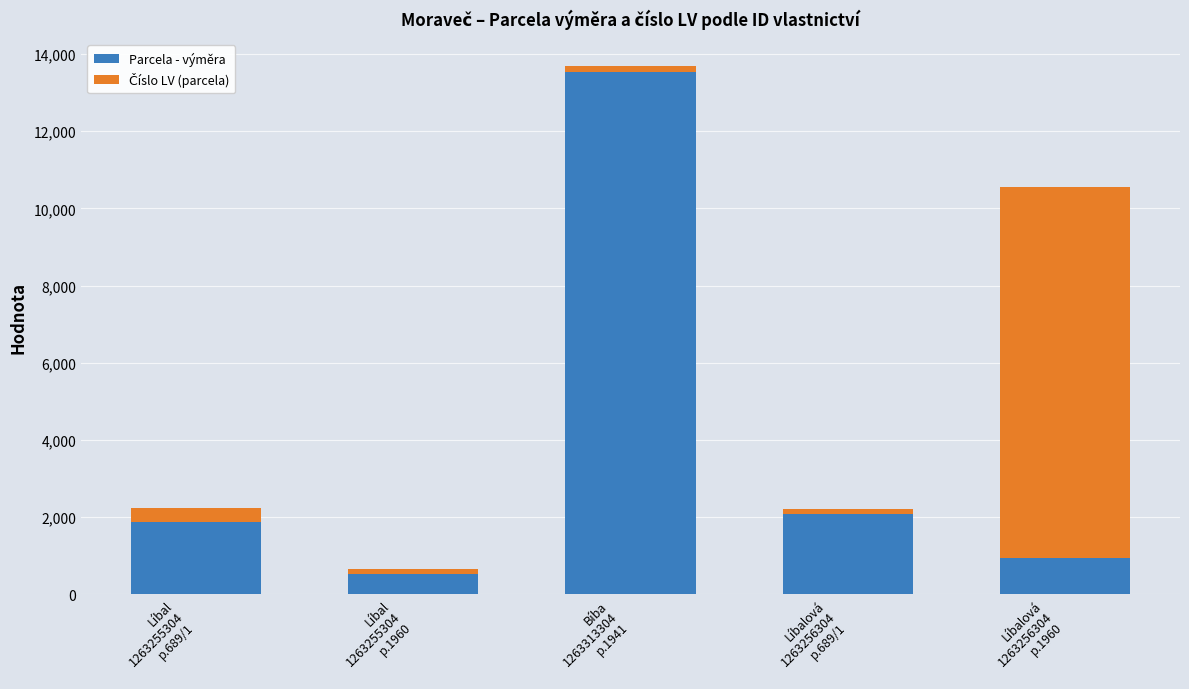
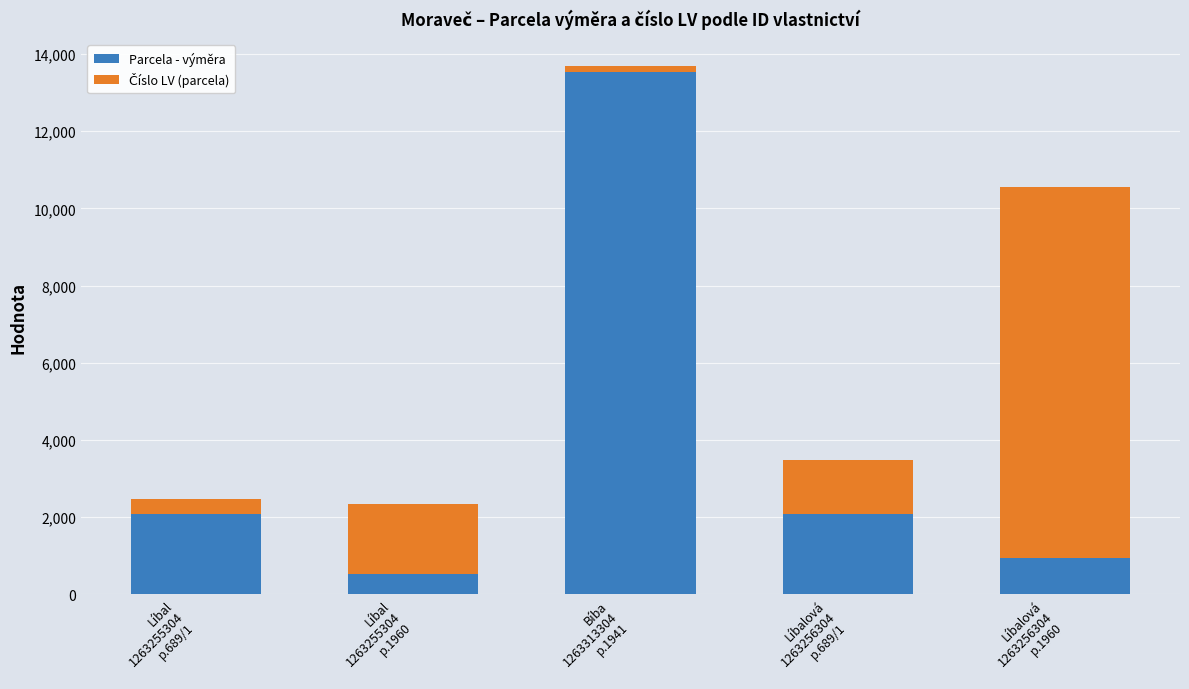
Parcela - výměra, Líbal 1263255304 p.689/1: 1,900 -> 2,100
Číslo LV (parcela), Líbal 1263255304 p.1960: 100 -> 1,800
Číslo LV (parcela), Líbalová 1263256304 p.689/1: 100 -> 1,400
